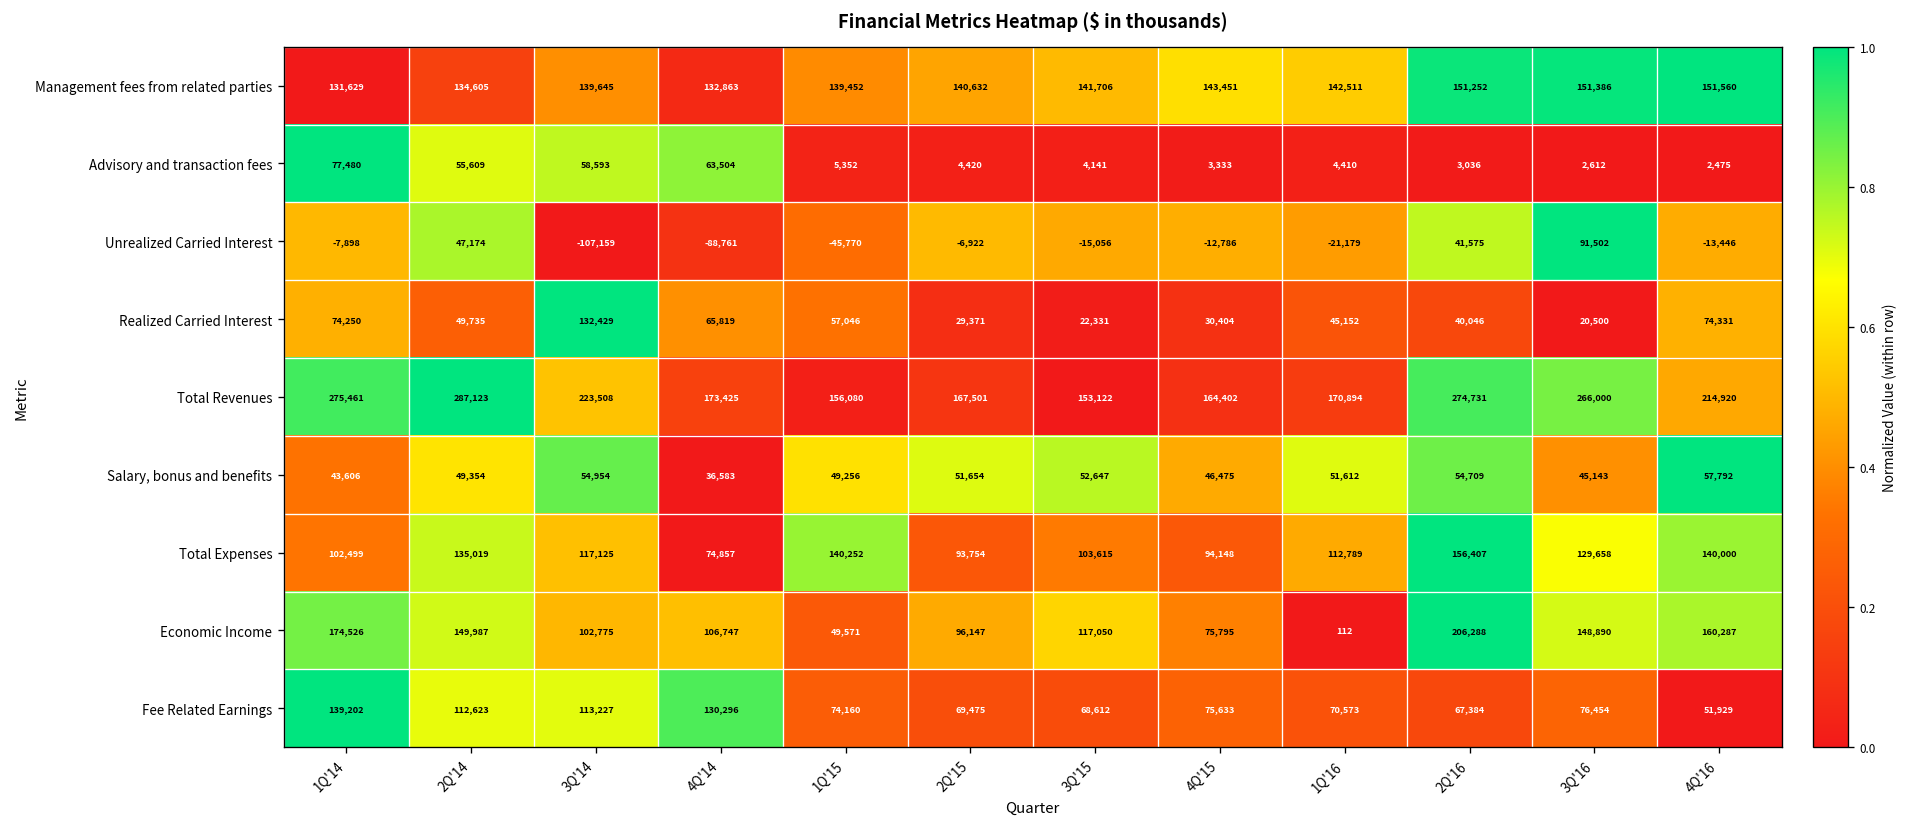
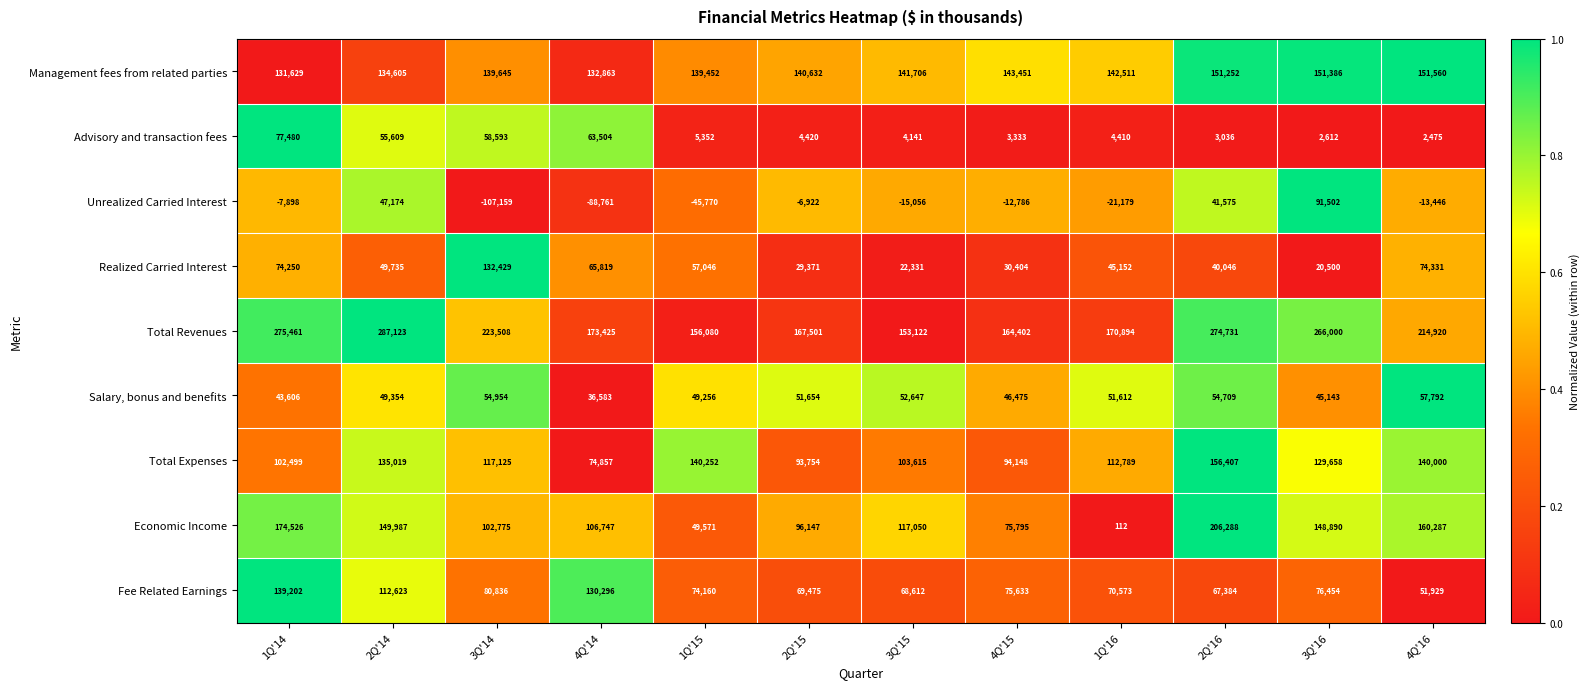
Fee Related Earnings, 3Q'14: 113,227 -> 80,836
